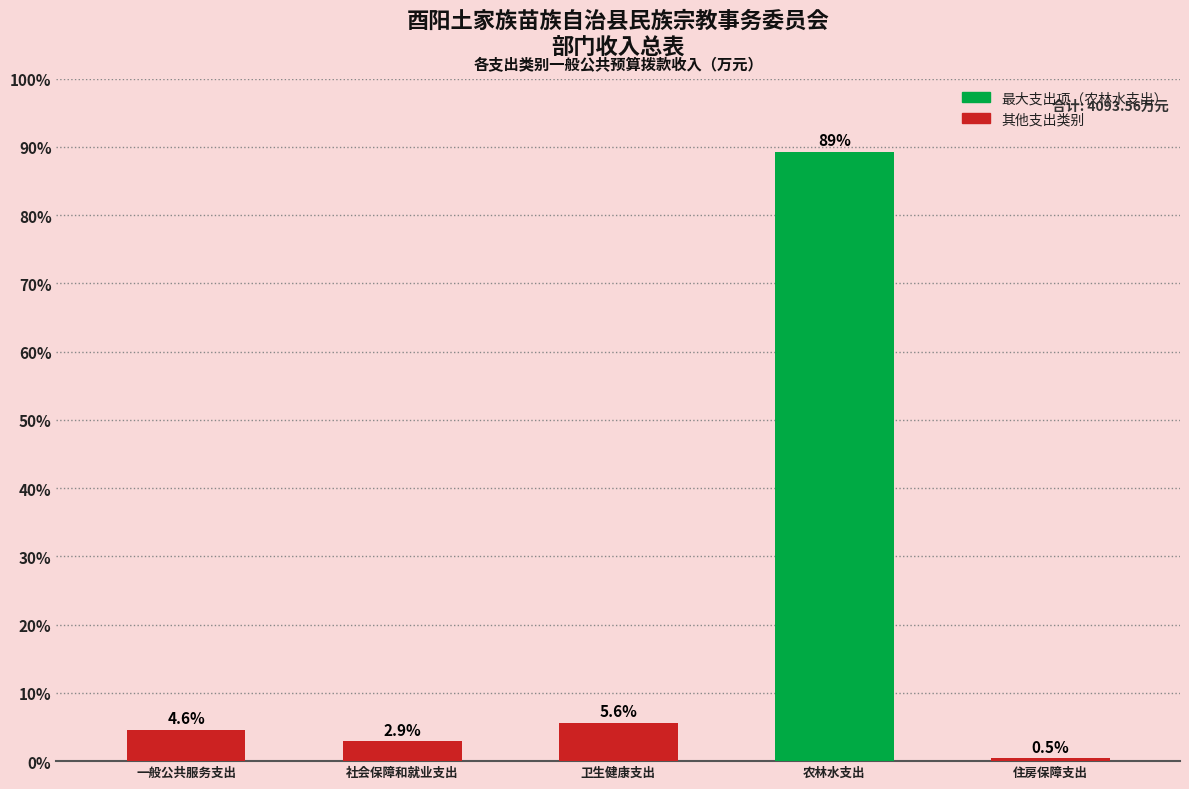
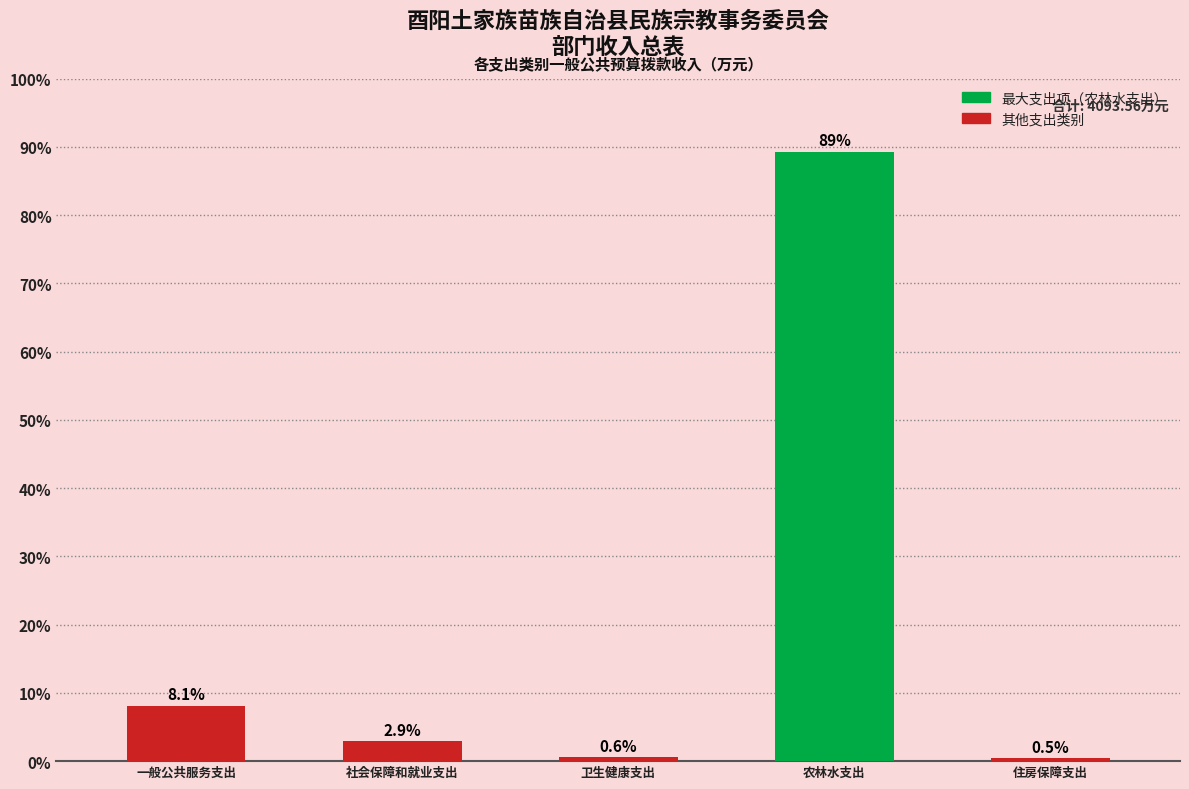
一般公共服务支出: 4.6% -> 8.1%
卫生健康支出: 5.6% -> 0.6%
